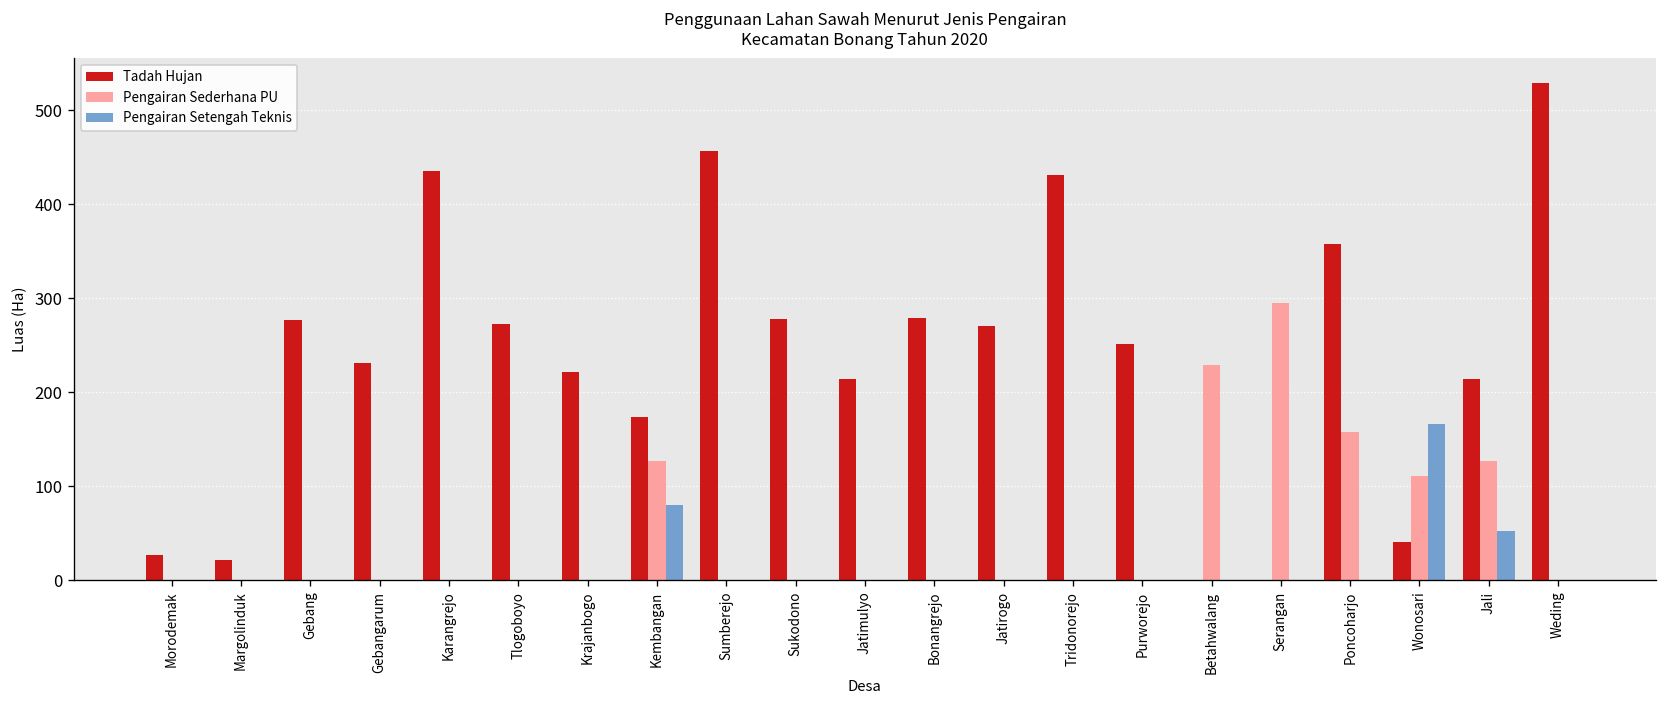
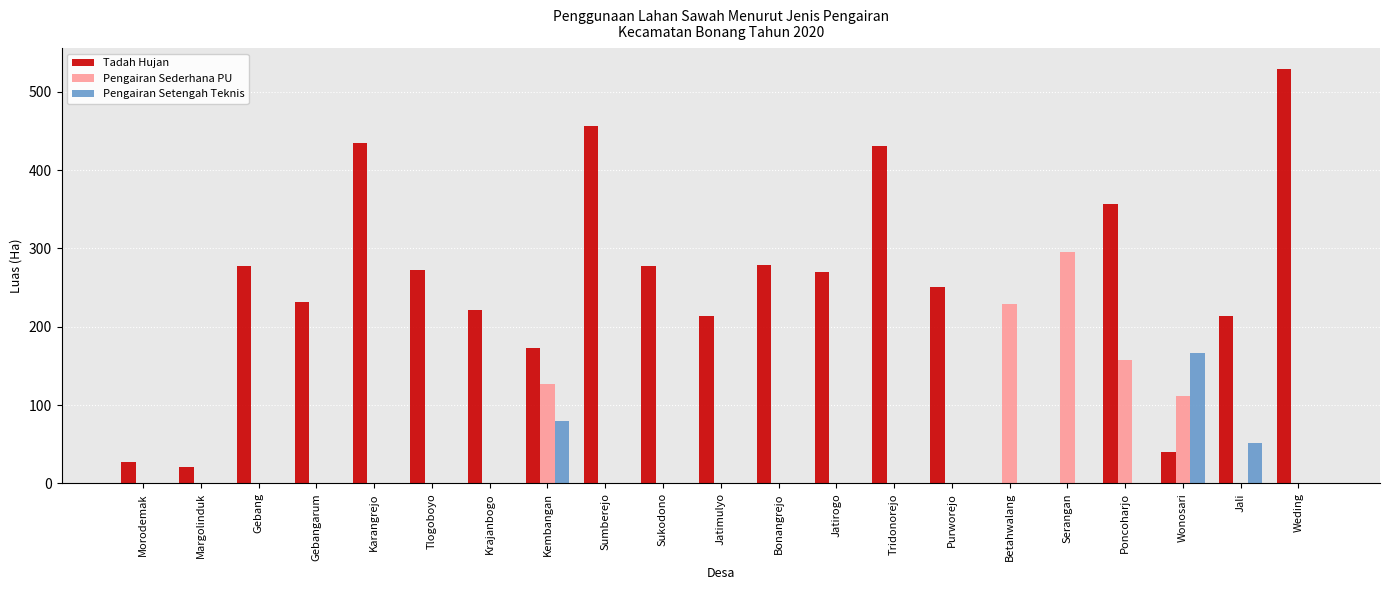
Pengairan Sederhana PU, Jali: 130 -> 0
